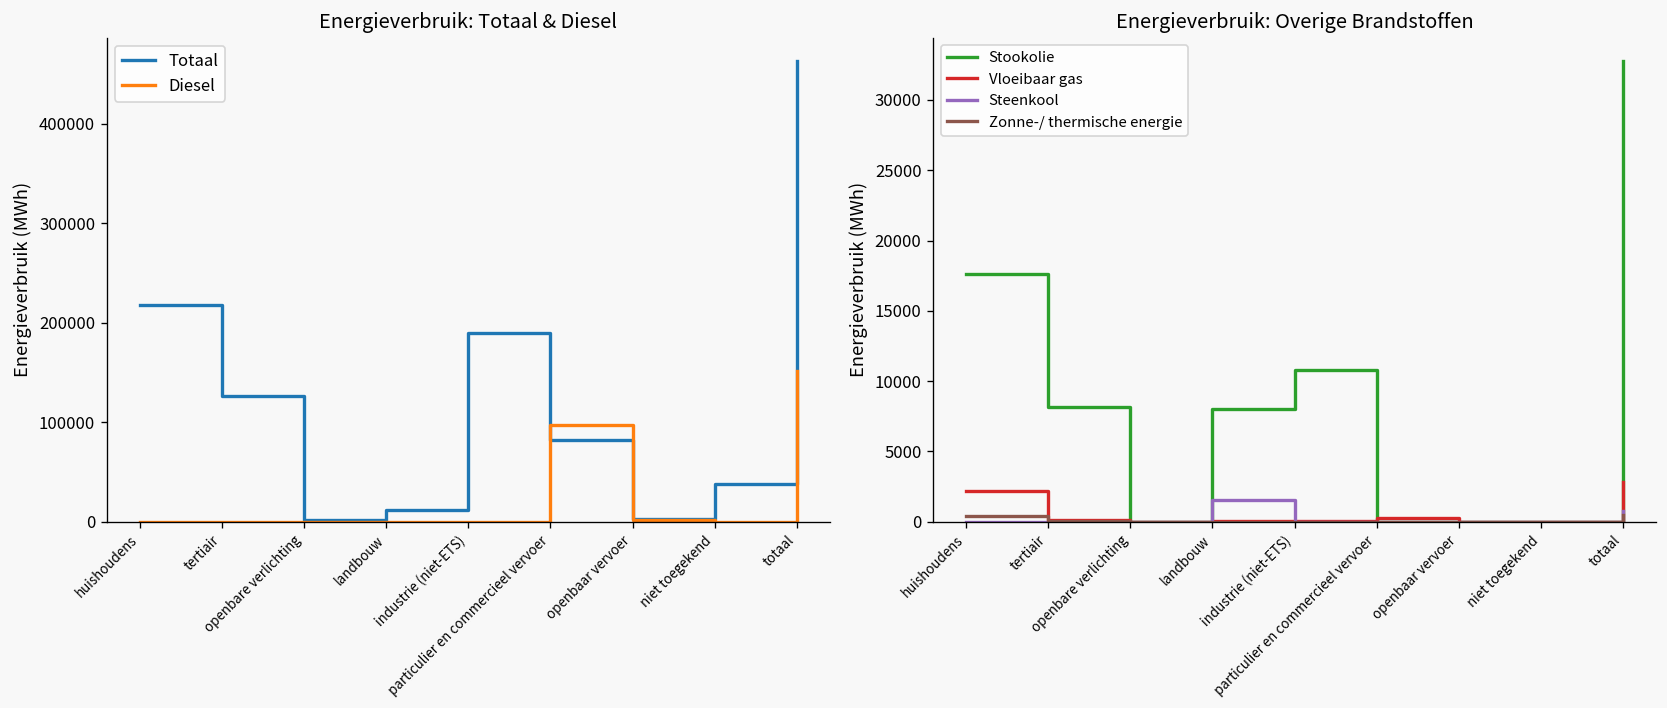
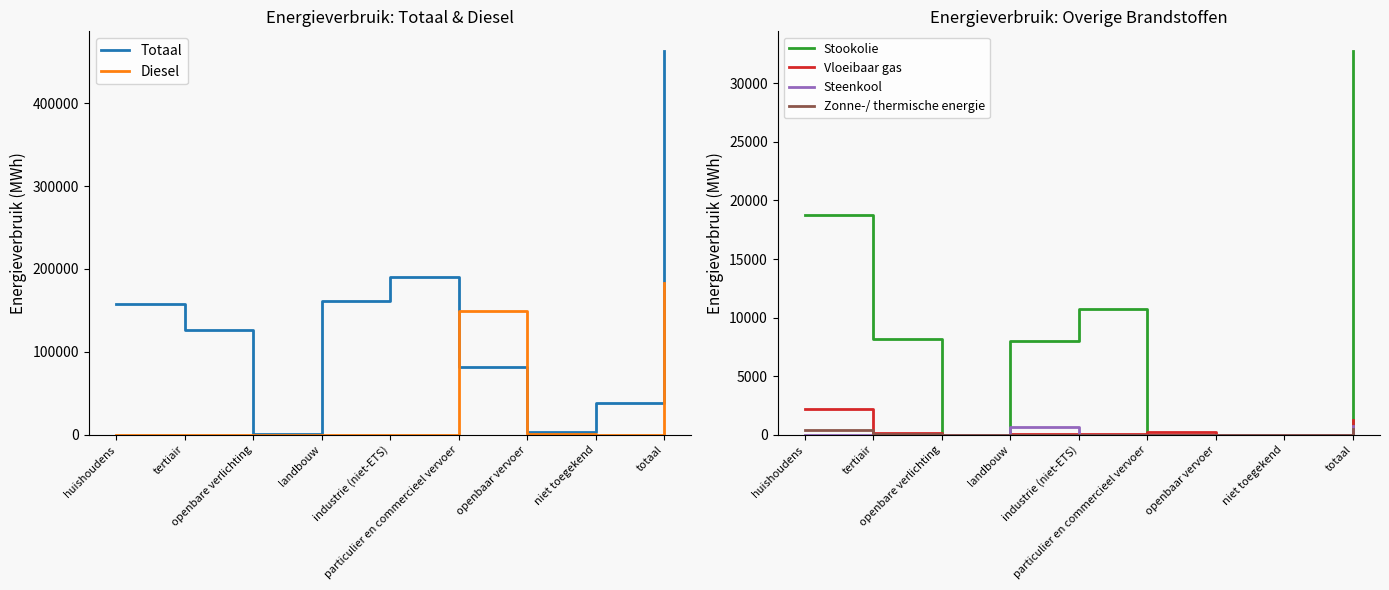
Energieverbruik: Totaal & Diesel, Totaal, huishoudens: 220000 -> 160000
Energieverbruik: Totaal & Diesel, Totaal, landbouw: 10000 -> 160000
Energieverbruik: Totaal & Diesel, Diesel, particulier en commercieel vervoer: 100000 -> 150000
Energieverbruik: Totaal & Diesel, Diesel, totaal: 150000 -> 180000
Energieverbruik: Overige Brandstoffen, Stookolie, huishoudens: 17600 -> 18700
Energieverbruik: Overige Brandstoffen, Steenkool, landbouw: 1600 -> 600
Energieverbruik: Overige Brandstoffen, Vloeibaar gas, totaal: 2800 -> 1300
